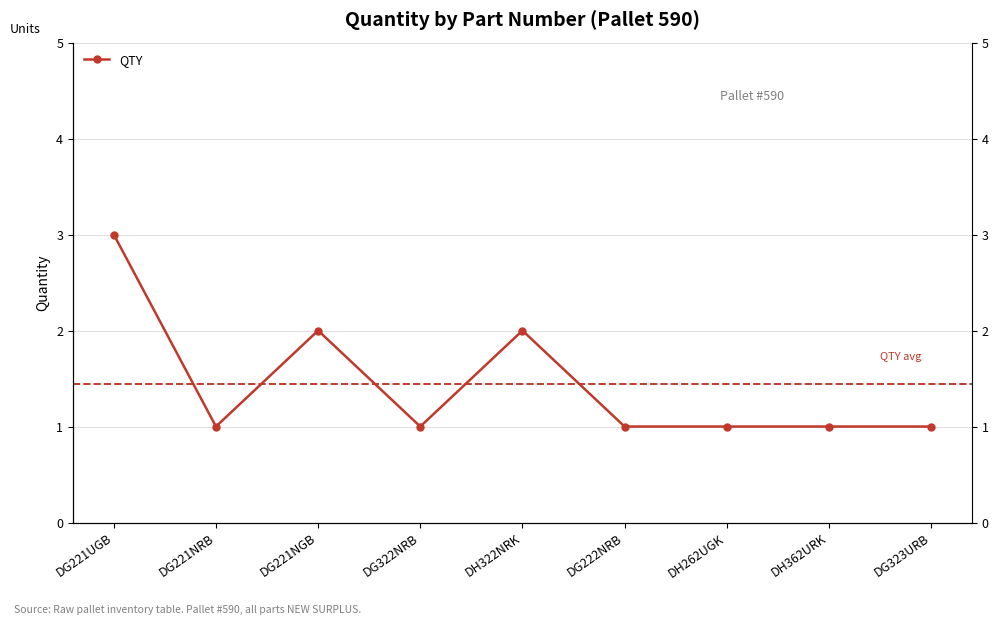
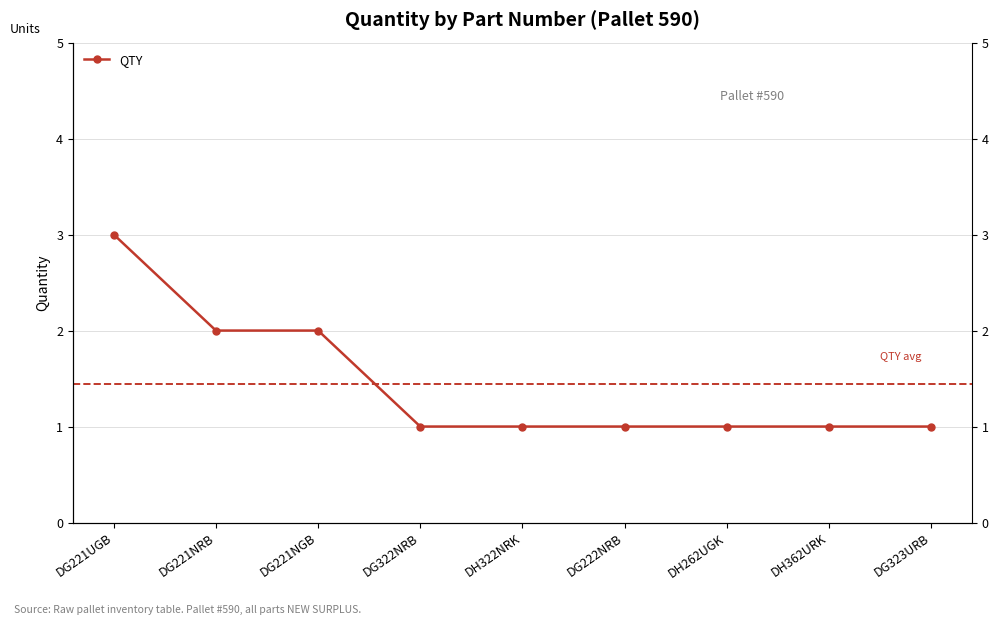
DG221NRB: 1 -> 2
DH322NRK: 2 -> 1
